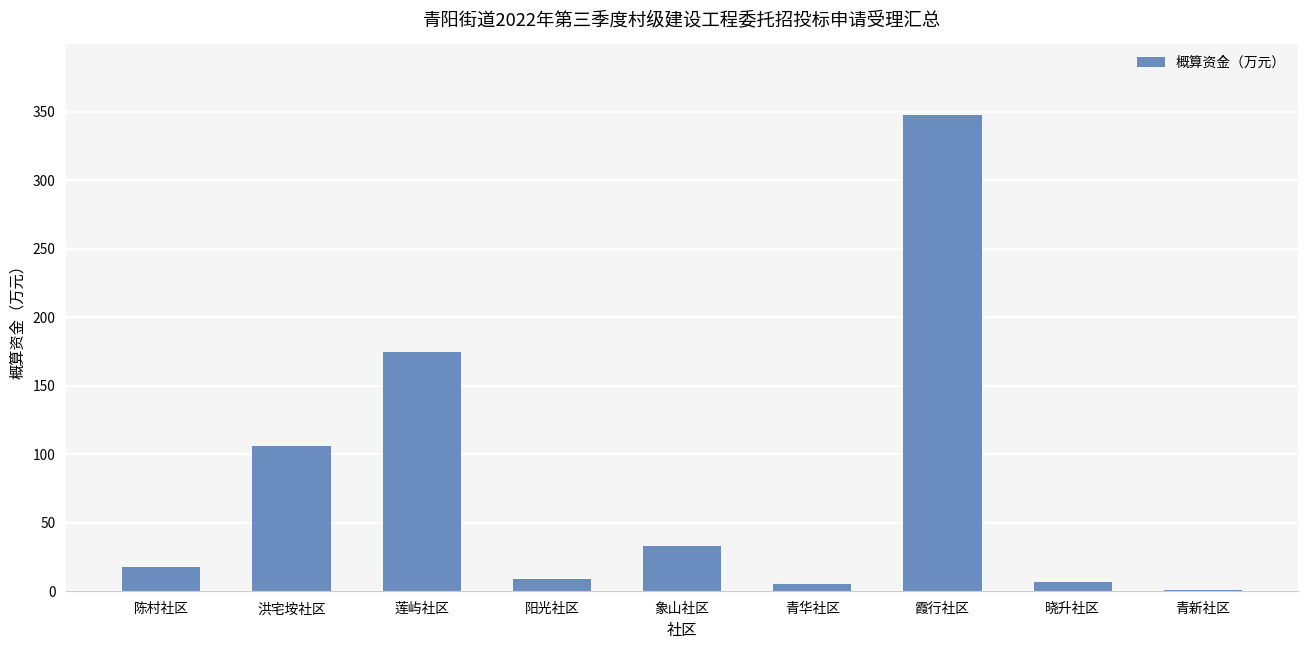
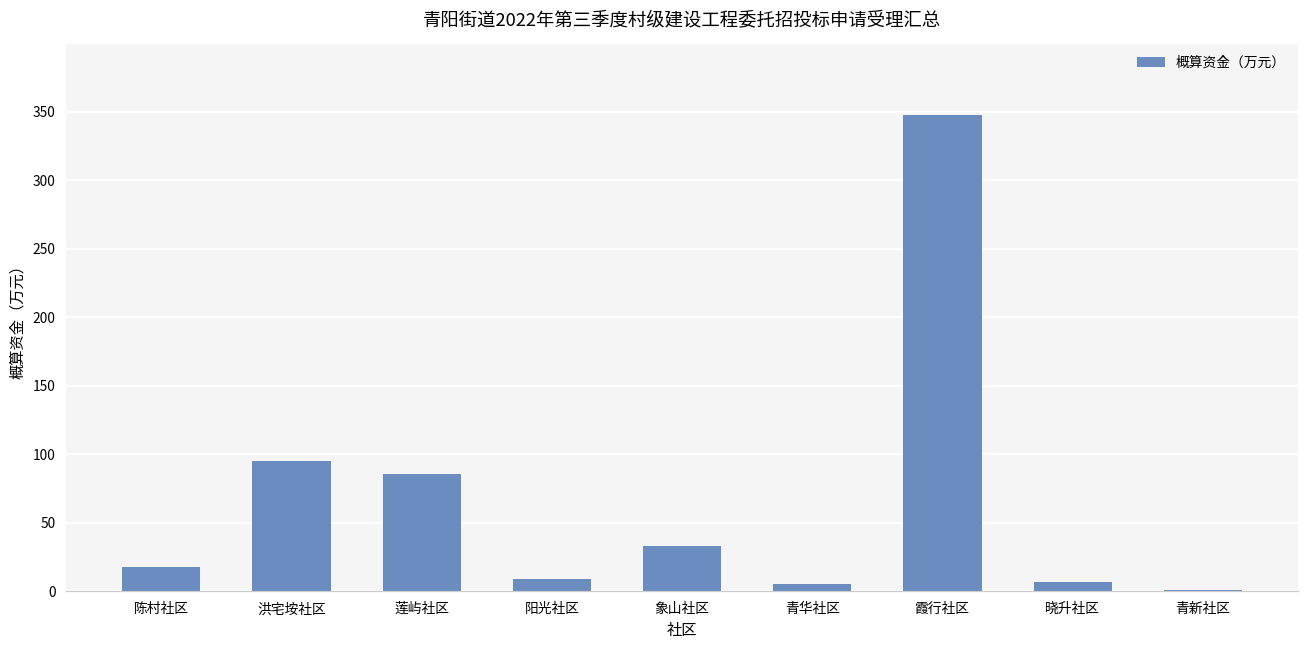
洪宅垵社区: 106 -> 95
莲屿社区: 174 -> 85
